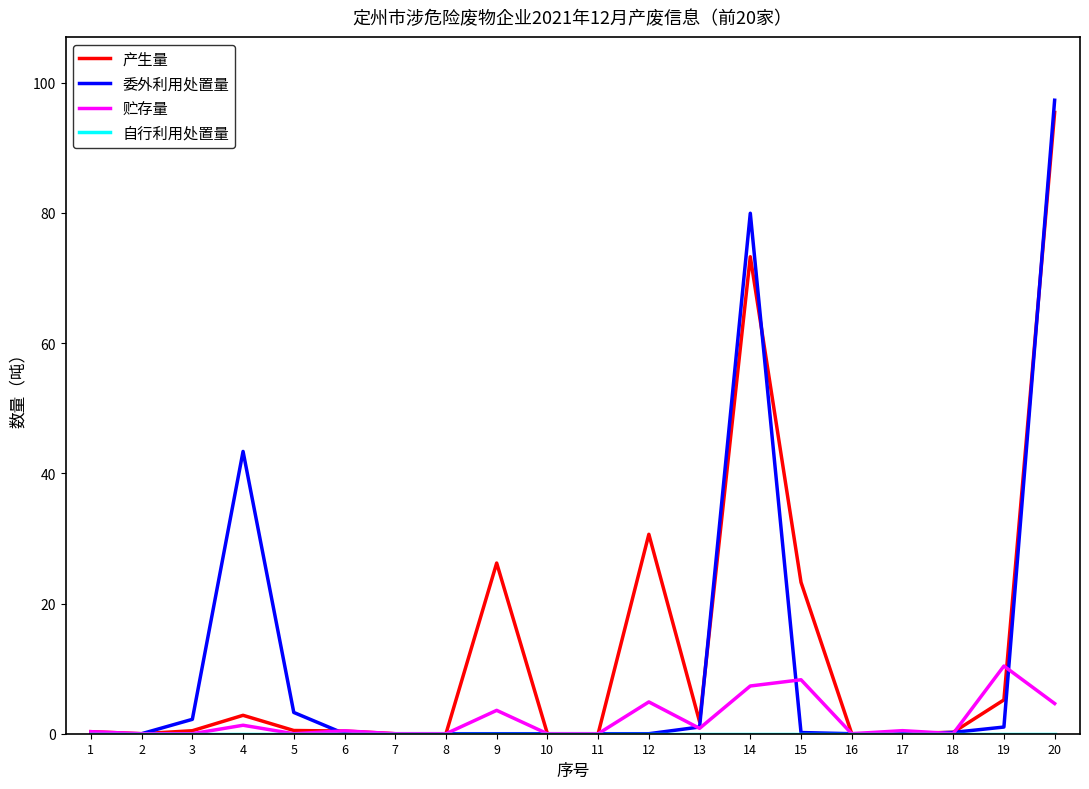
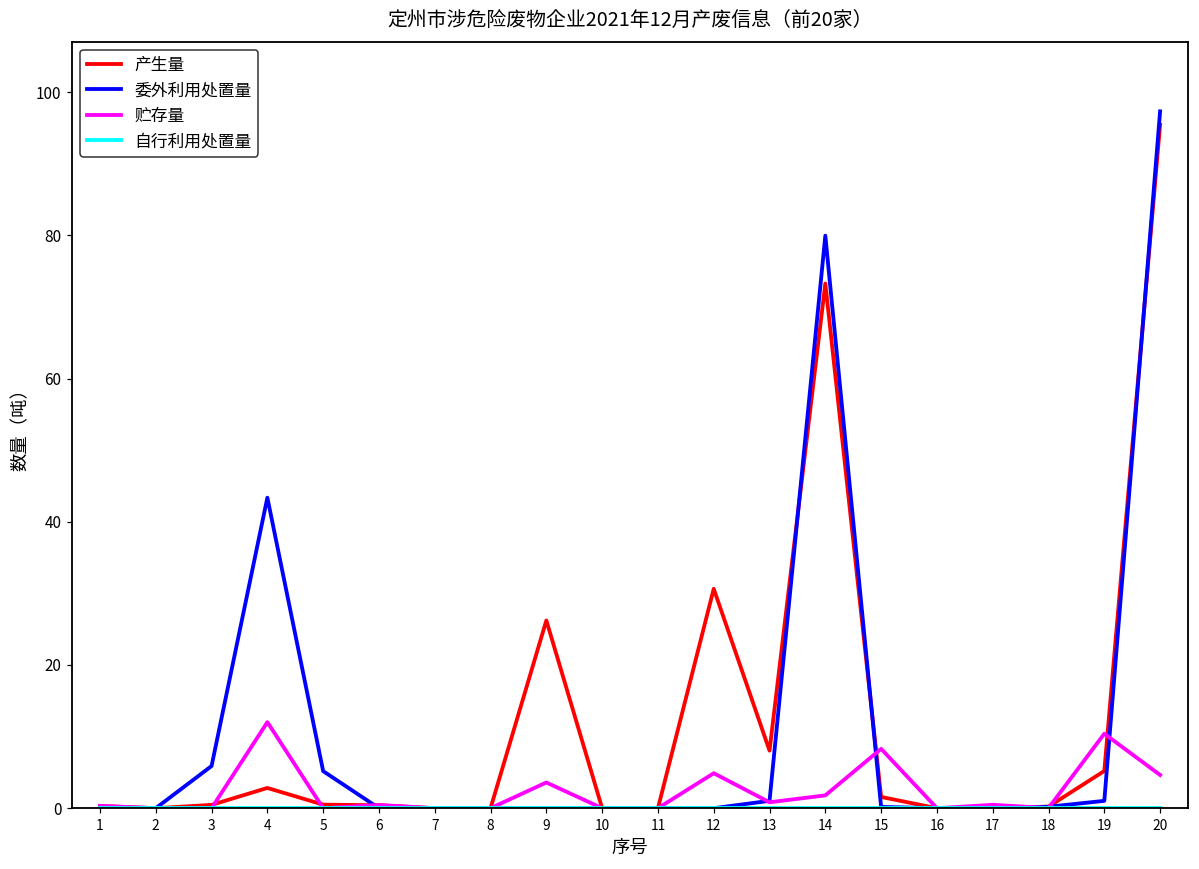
委外利用处置量, 3: 2 -> 6
贮存量, 4: 1 -> 12
委外利用处置量, 5: 3 -> 5
产生量, 13: 2 -> 8
贮存量, 14: 7 -> 2
产生量, 15: 23 -> 2
